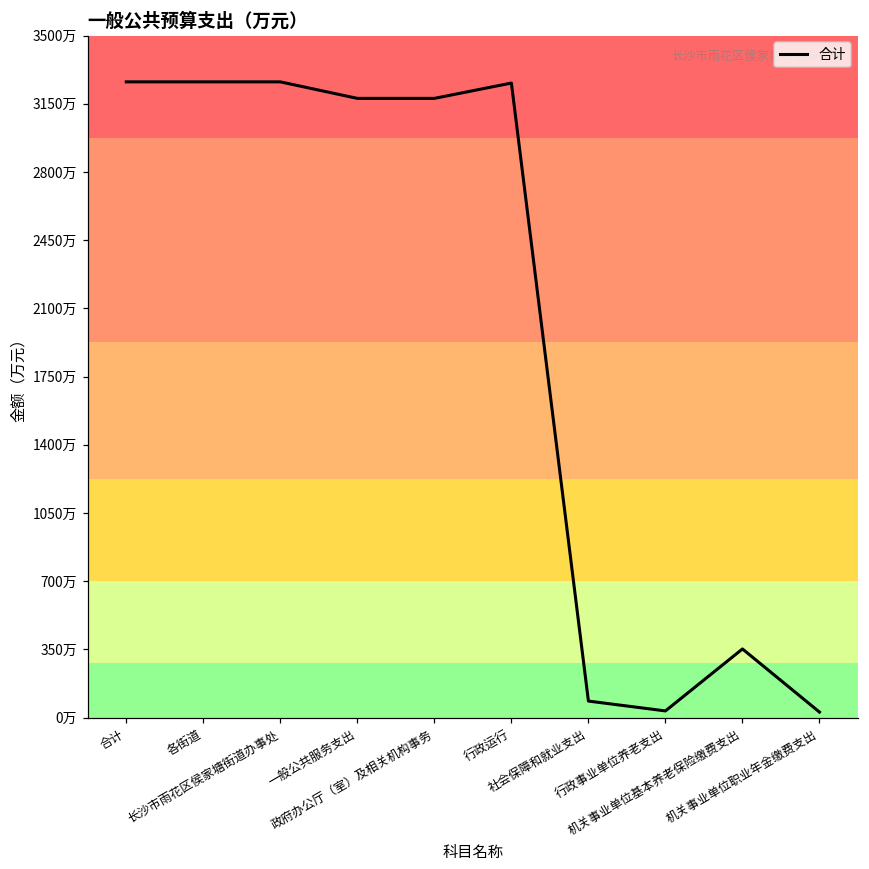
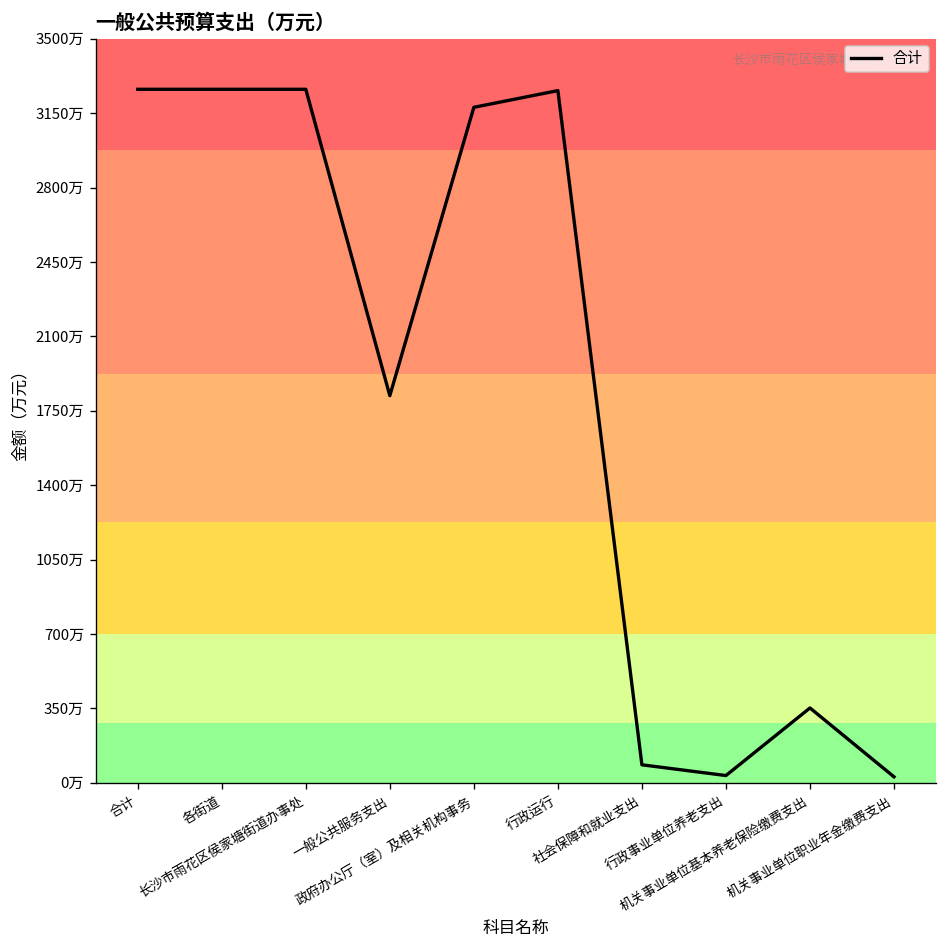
一般公共服务支出: 3180万 -> 1820万
